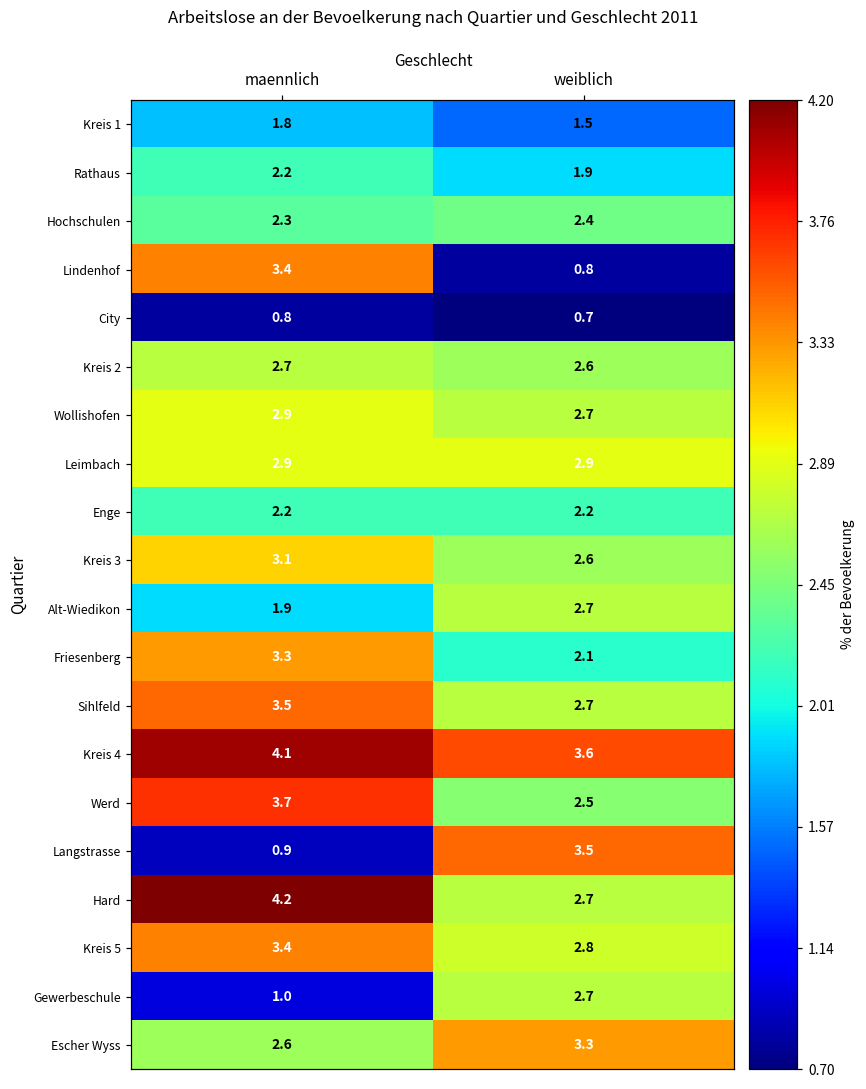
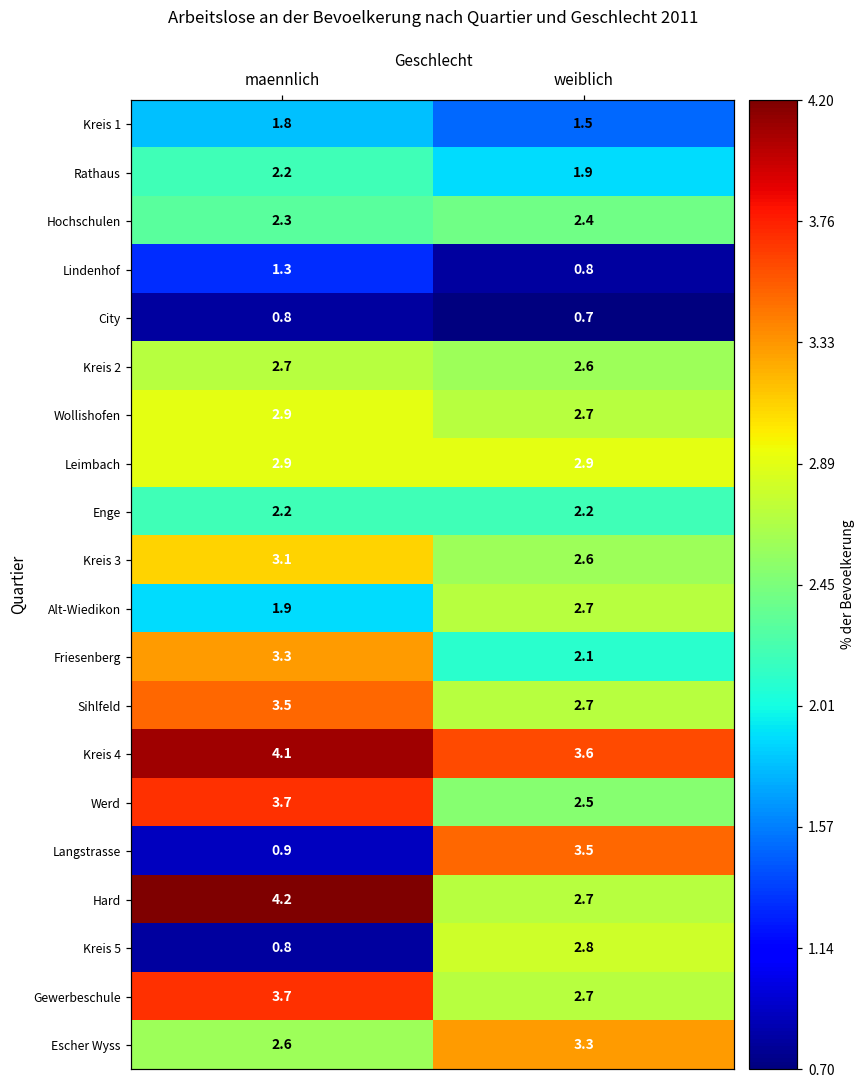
Lindenhof, maennlich: 3.4 -> 1.3
Kreis 5, maennlich: 3.4 -> 0.8
Gewerbeschule, maennlich: 1.0 -> 3.7
